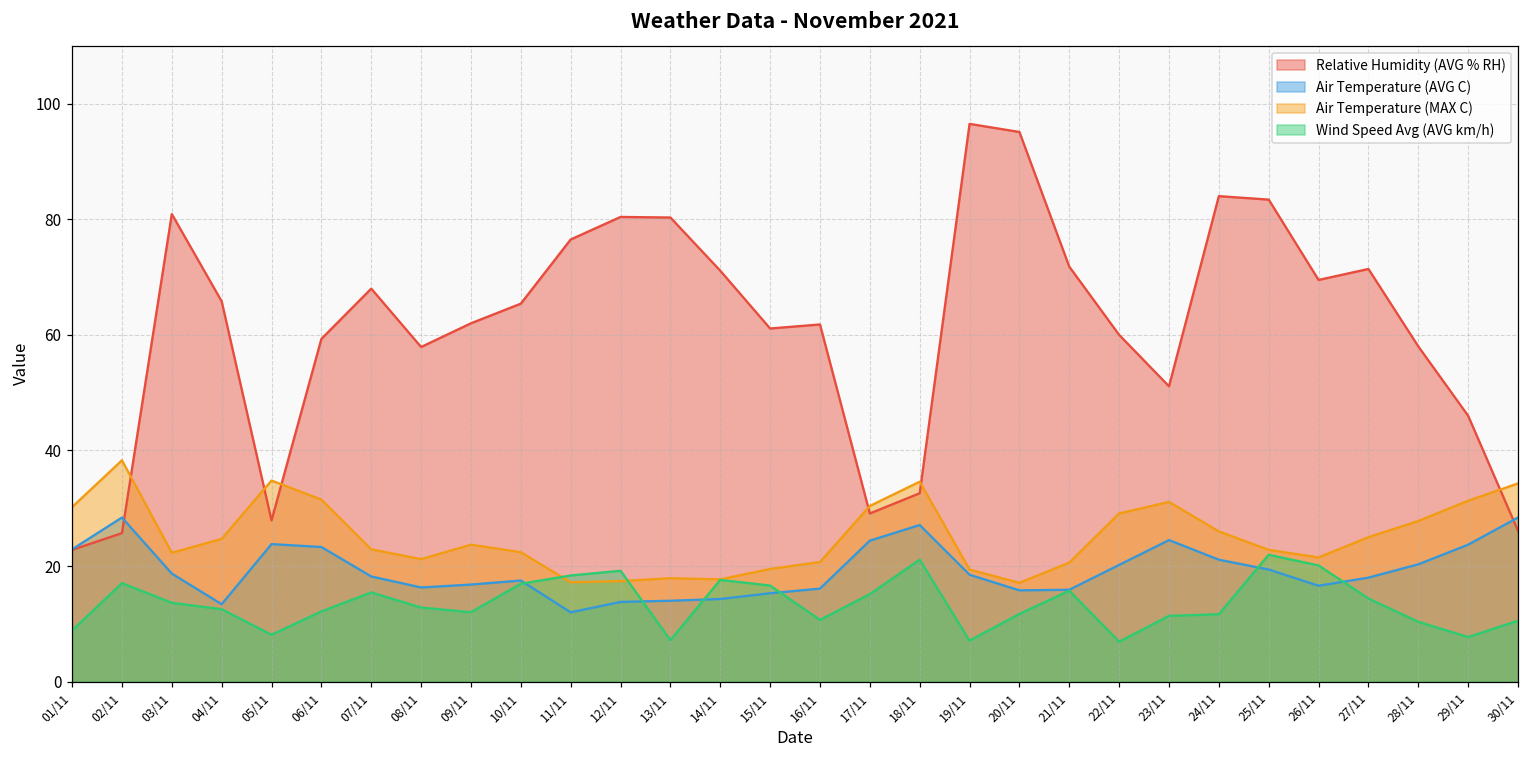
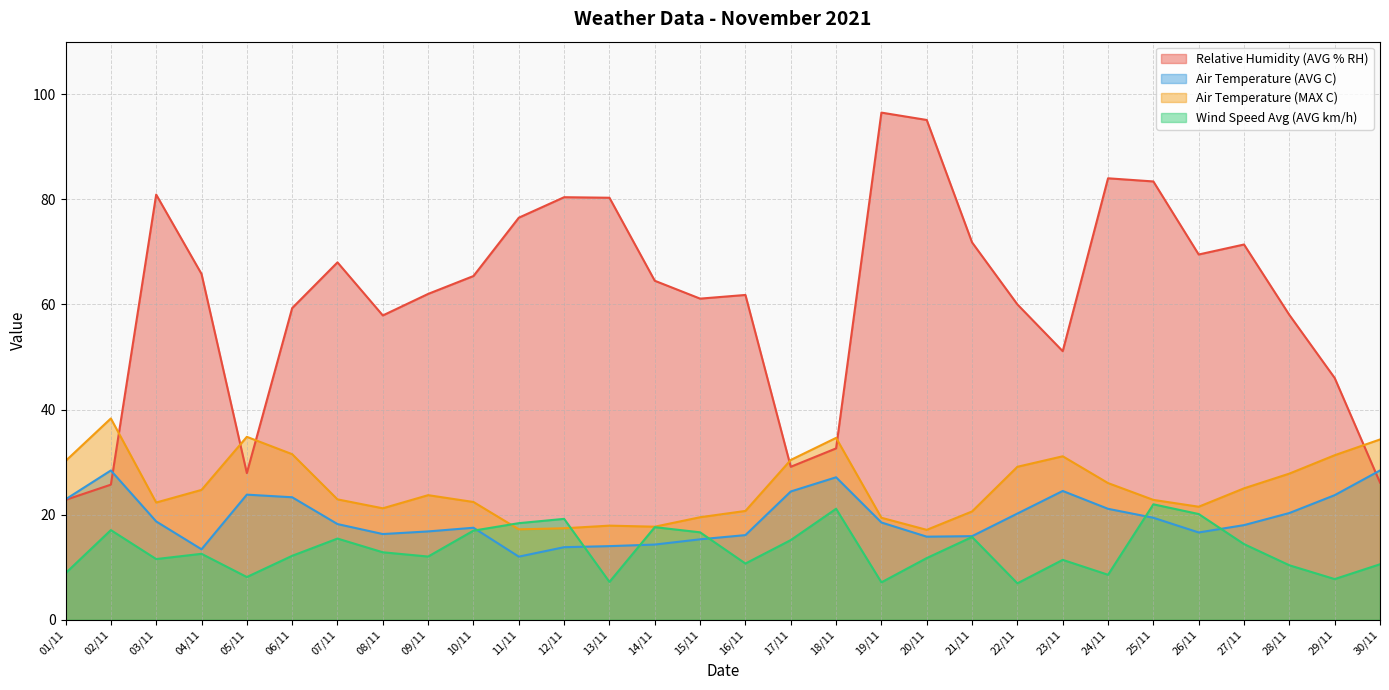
Wind Speed Avg (AVG km/h), 03/11: 14 -> 12
Relative Humidity (AVG % RH), 14/11: 71 -> 65
Wind Speed Avg (AVG km/h), 24/11: 12 -> 9
